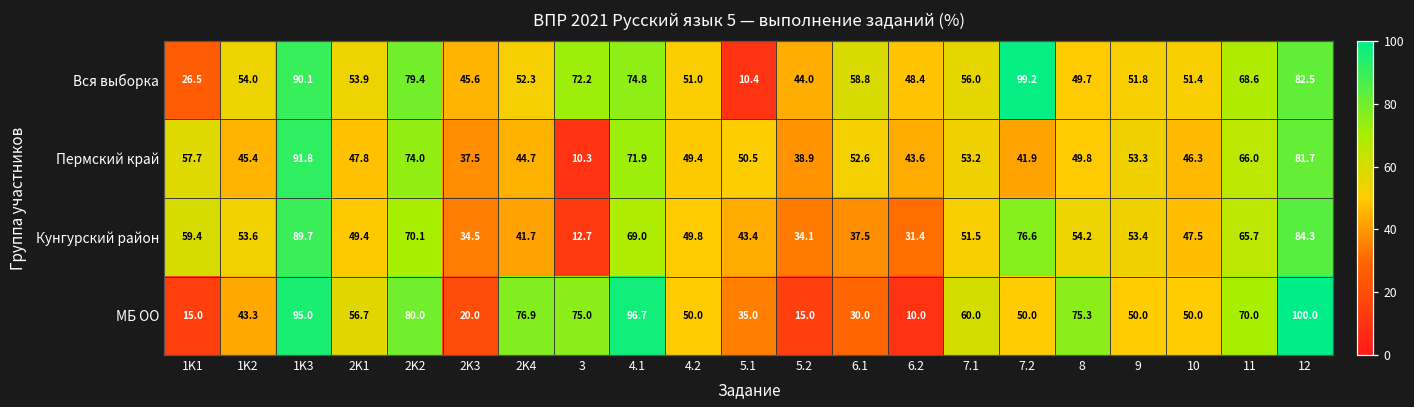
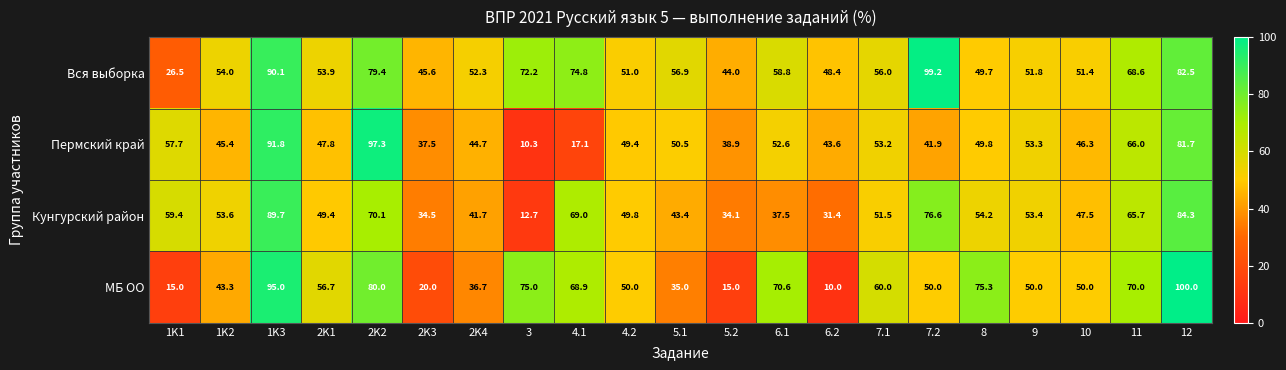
Вся выборка, 5.1: 10.4 -> 56.9
Пермский край, 2K2: 74.0 -> 97.3
Пермский край, 4.1: 71.9 -> 17.1
МБ ОО, 2K4: 76.9 -> 36.7
МБ ОО, 4.1: 96.7 -> 68.9
МБ ОО, 6.1: 30.0 -> 70.6
